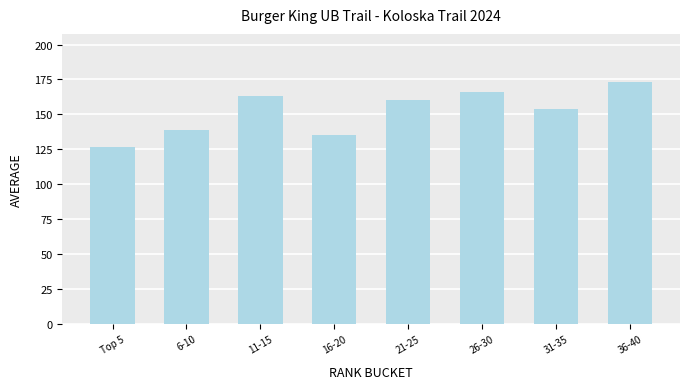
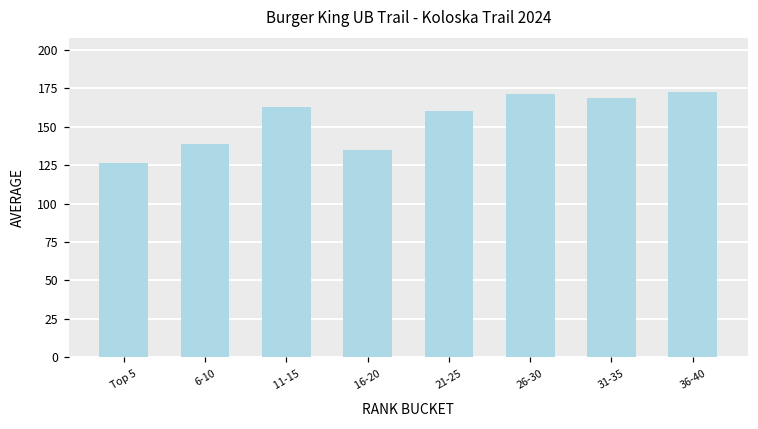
26-30: 166 -> 172
31-35: 154 -> 169
